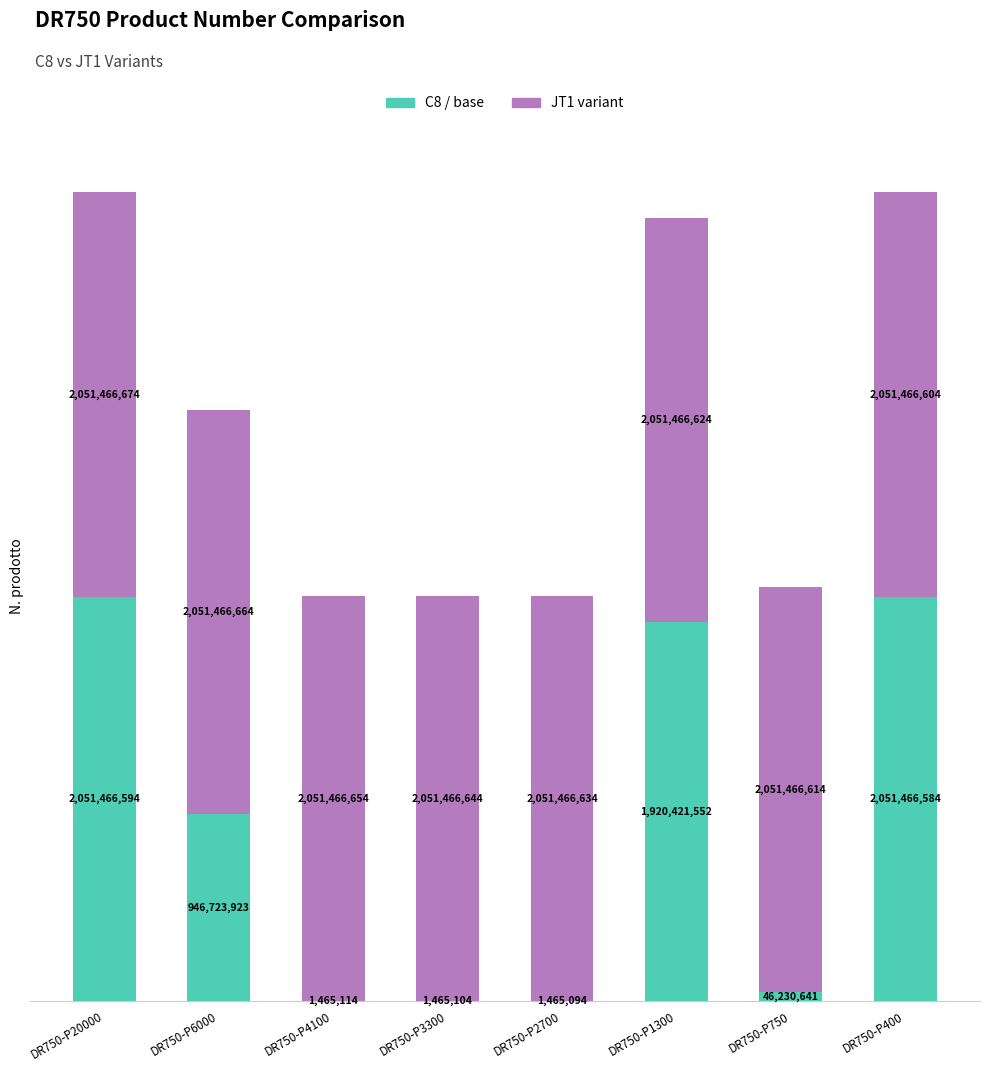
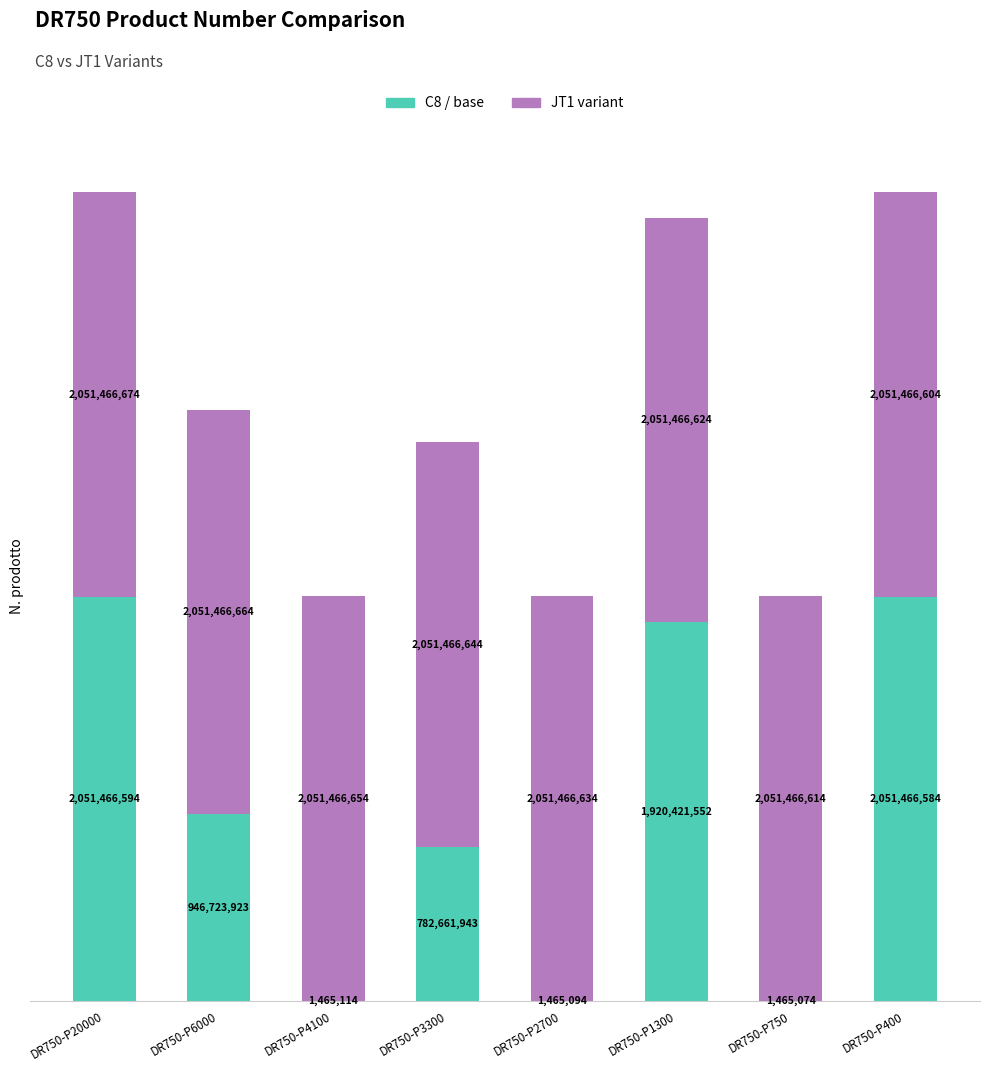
C8 / base, DR750-P3300: 1,465,104 -> 782,661,943
C8 / base, DR750-P750: 46,230,641 -> 1,465,074
